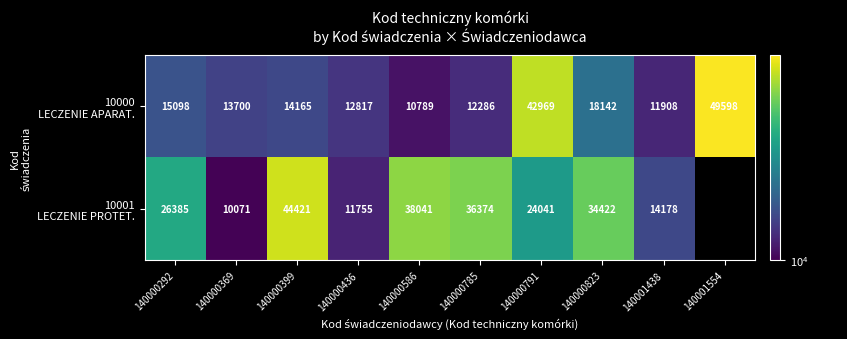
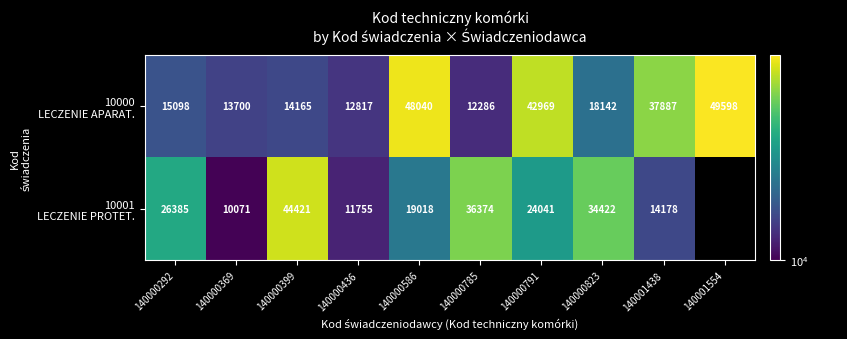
10000 LECZENIE APARAT., 140000586: 10789 -> 48040
10000 LECZENIE APARAT., 140001438: 11908 -> 37887
10001 LECZENIE PROTET., 140000586: 38041 -> 19018
